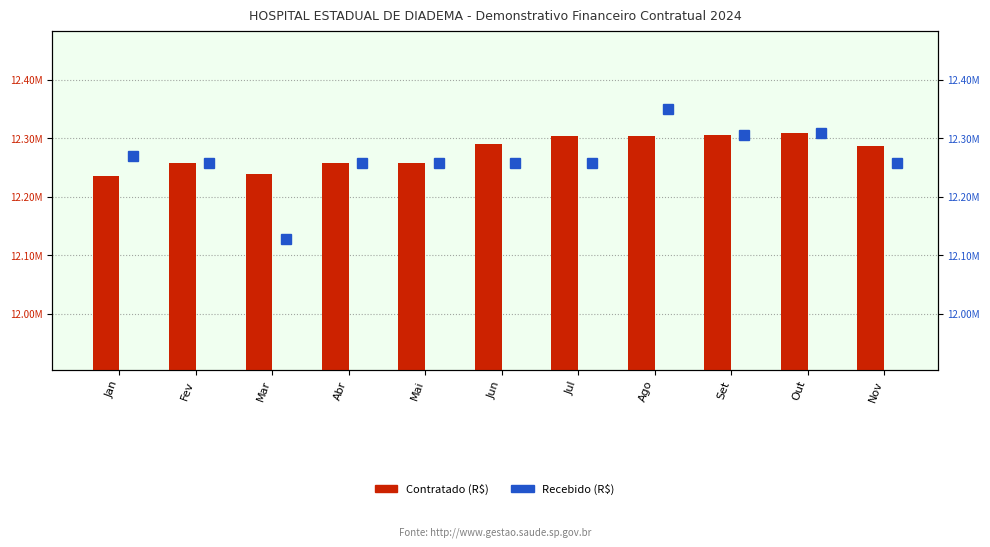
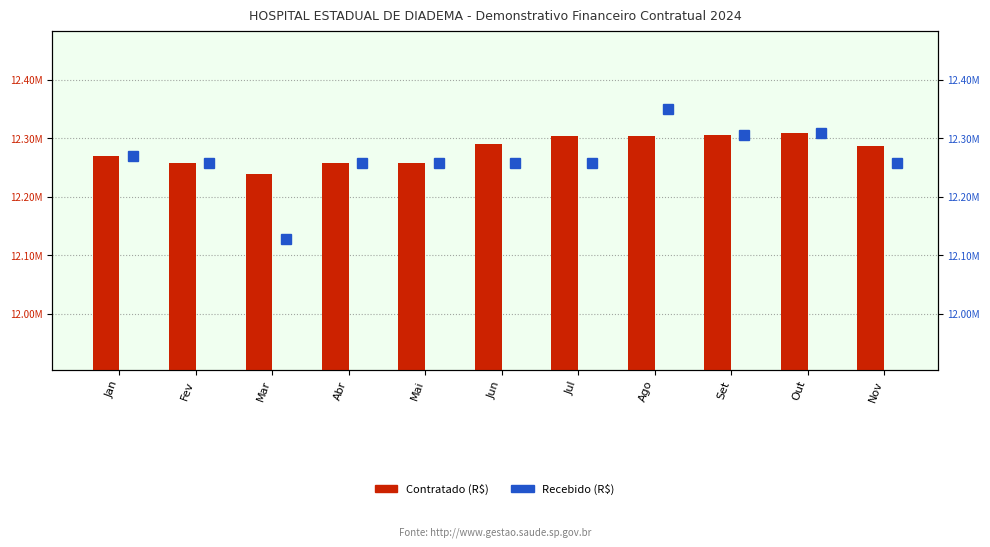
Contratado (R$), Jan: 12240000 -> 12270000
